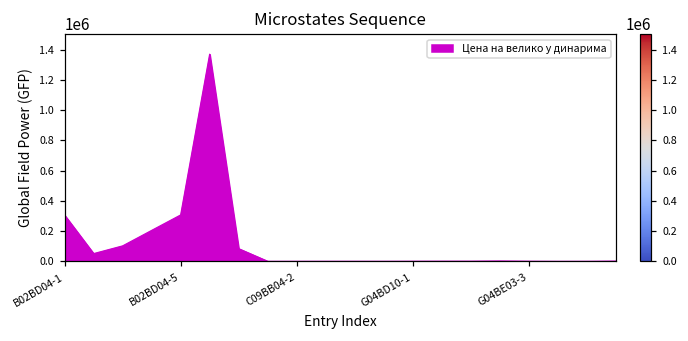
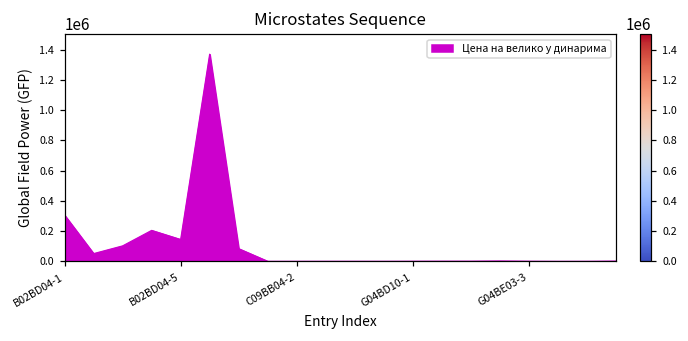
B02BD04-5: 310000 -> 140000
